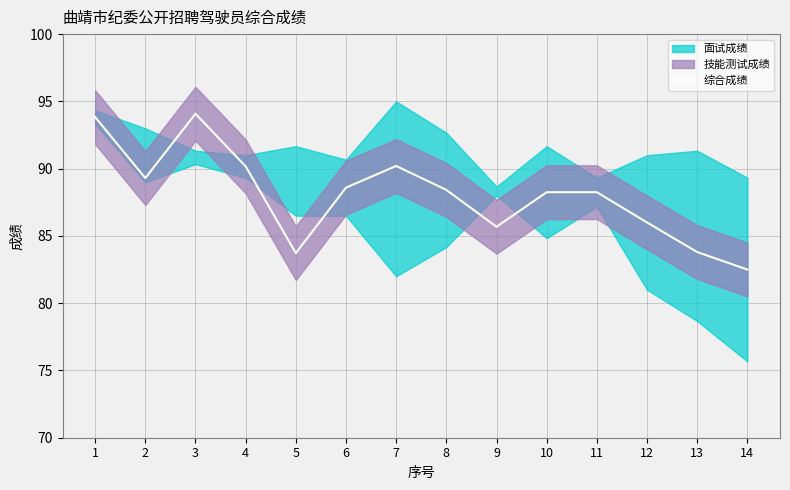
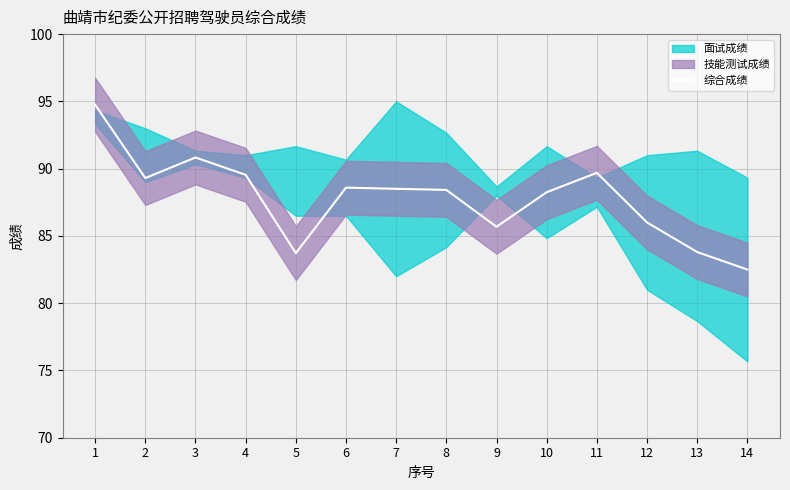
综合成绩, 1: 93.8 -> 94.8
综合成绩, 3: 94.1 -> 90.8
综合成绩, 4: 90.2 -> 89.5
综合成绩, 7: 90.2 -> 88.5
综合成绩, 11: 88.3 -> 89.7
